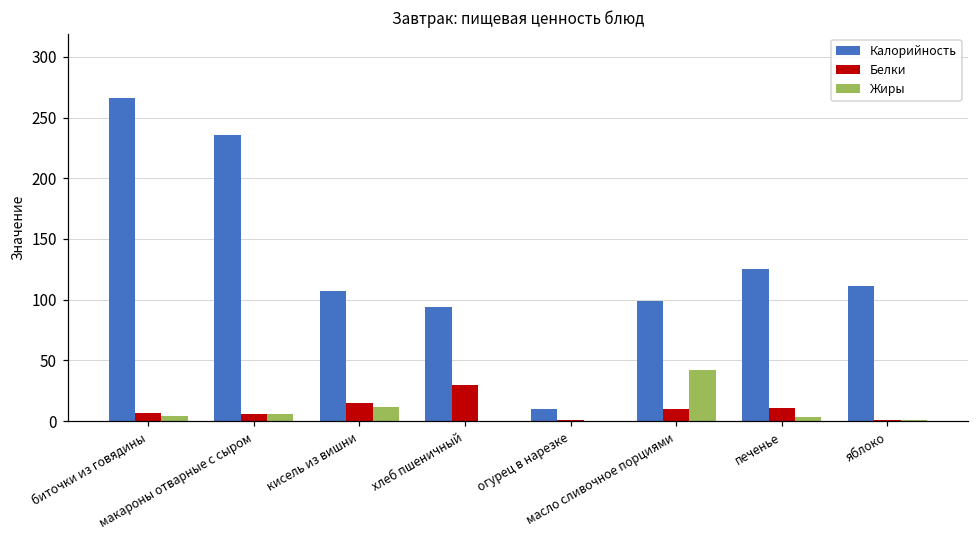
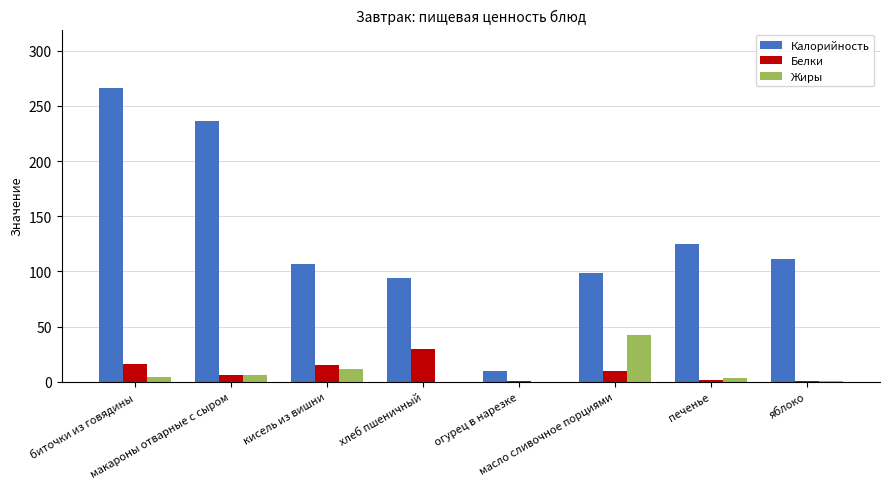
Белки, биточки из говядины: 7 -> 16
Белки, печенье: 11 -> 2
